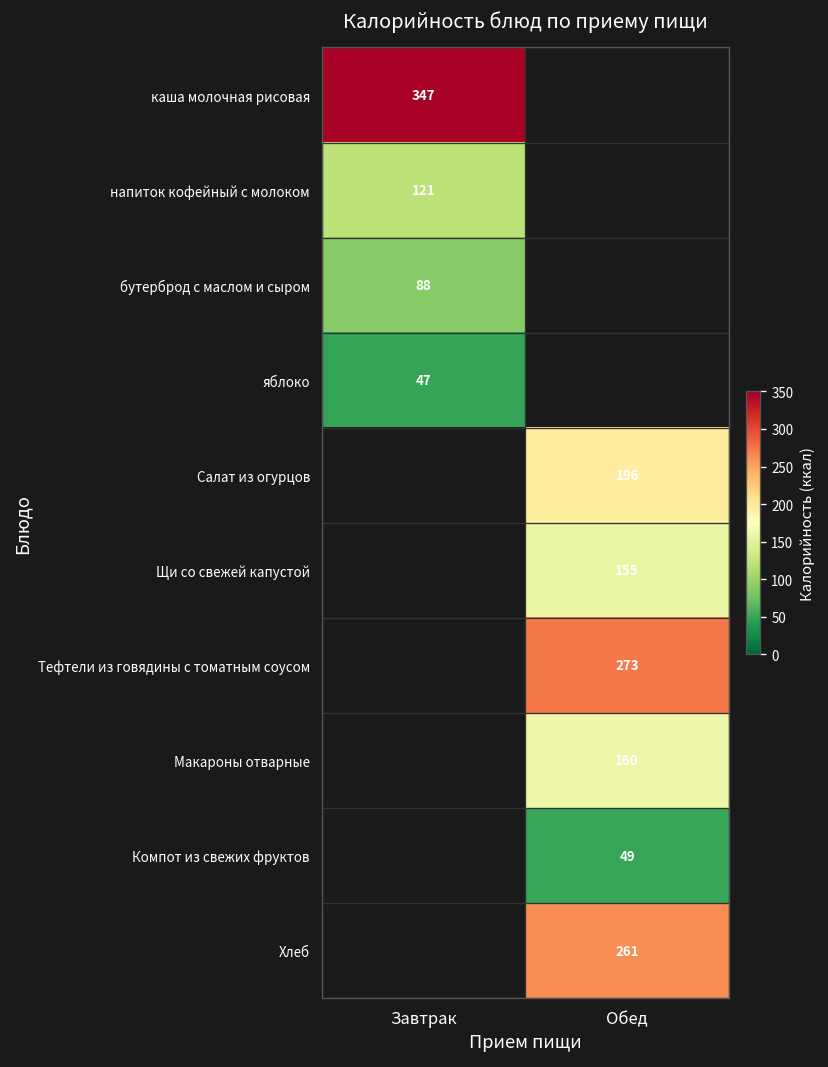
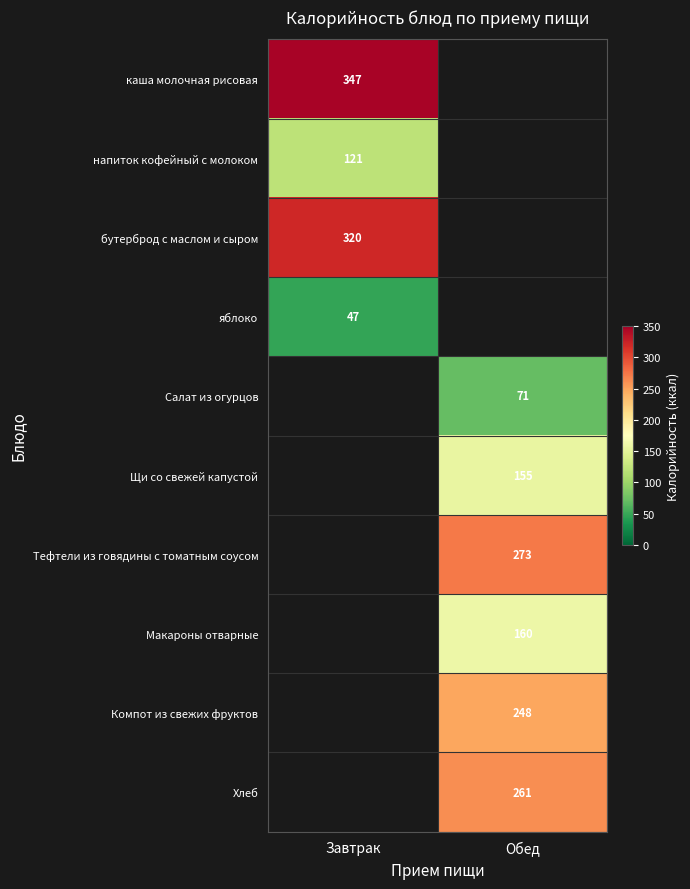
бутерброд с маслом и сыром, Завтрак: 88 -> 320
Салат из огурцов, Обед: 196 -> 71
Компот из свежих фруктов, Обед: 49 -> 248
